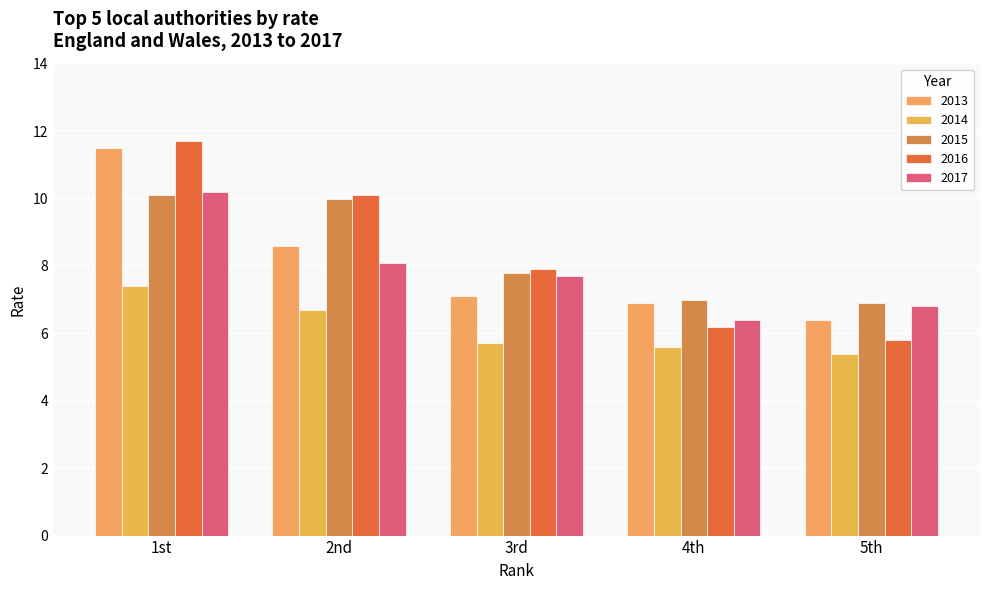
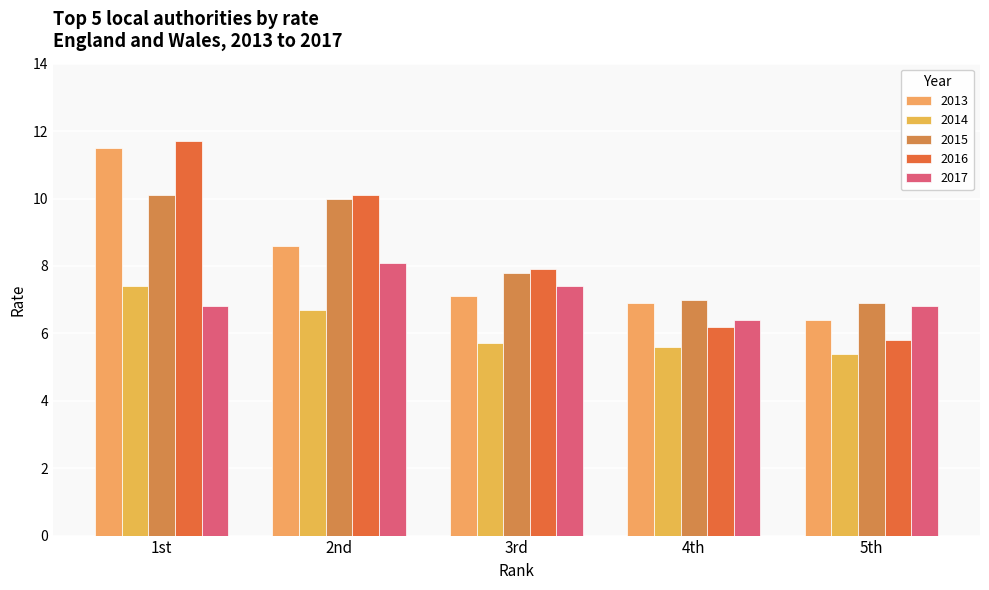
2017, 1st: 10.2 -> 6.8
2017, 3rd: 7.7 -> 7.4
